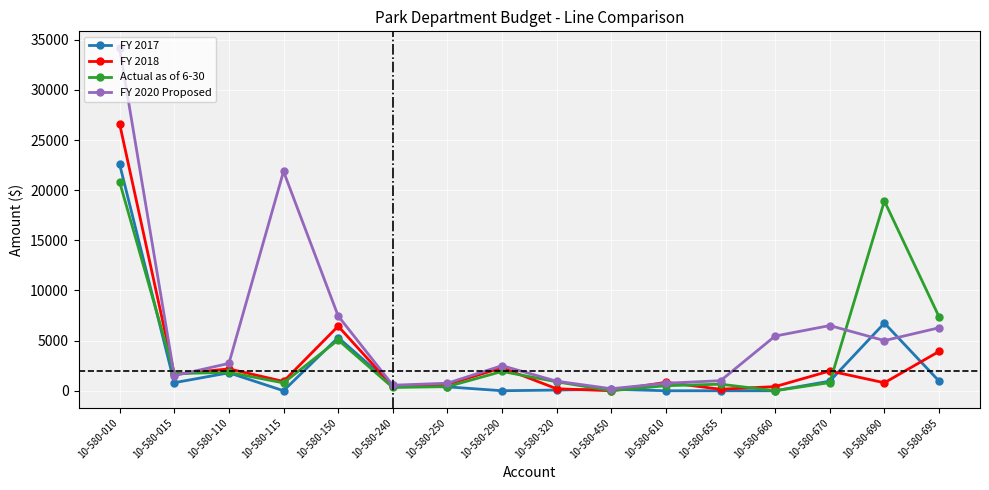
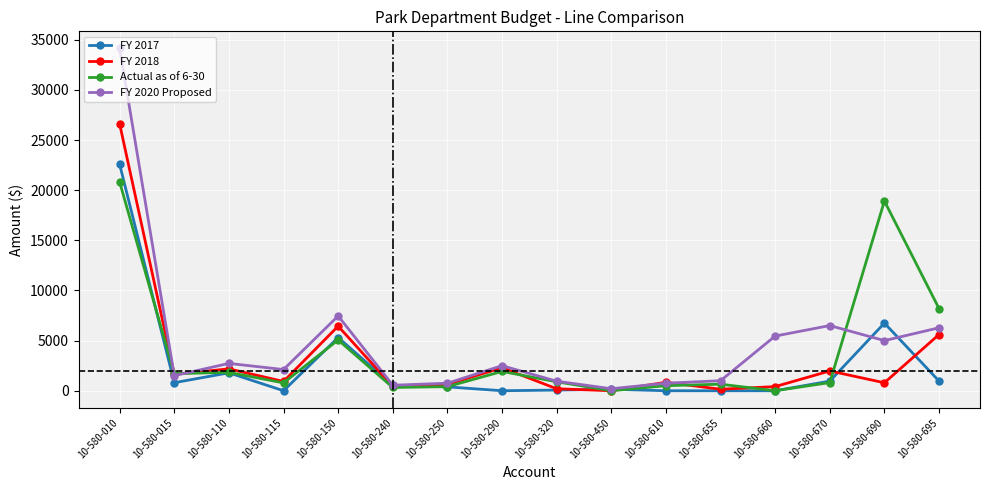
FY 2020 Proposed, 10-580-115: 21900 -> 2100
FY 2018, 10-580-695: 3900 -> 5600
Actual as of 6-30, 10-580-695: 7400 -> 8200
